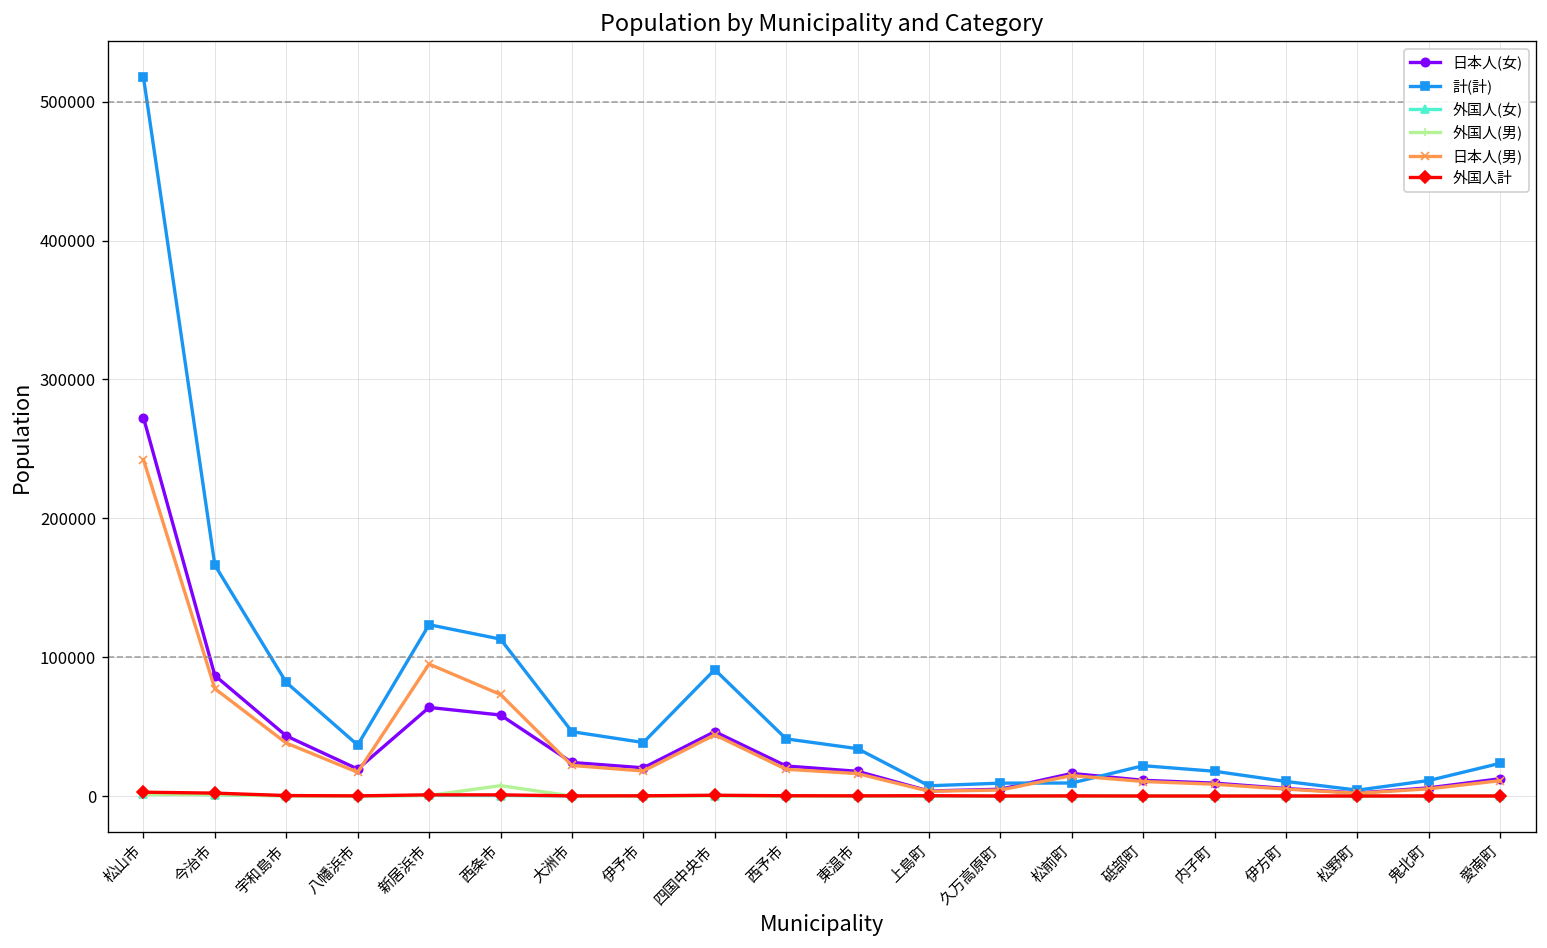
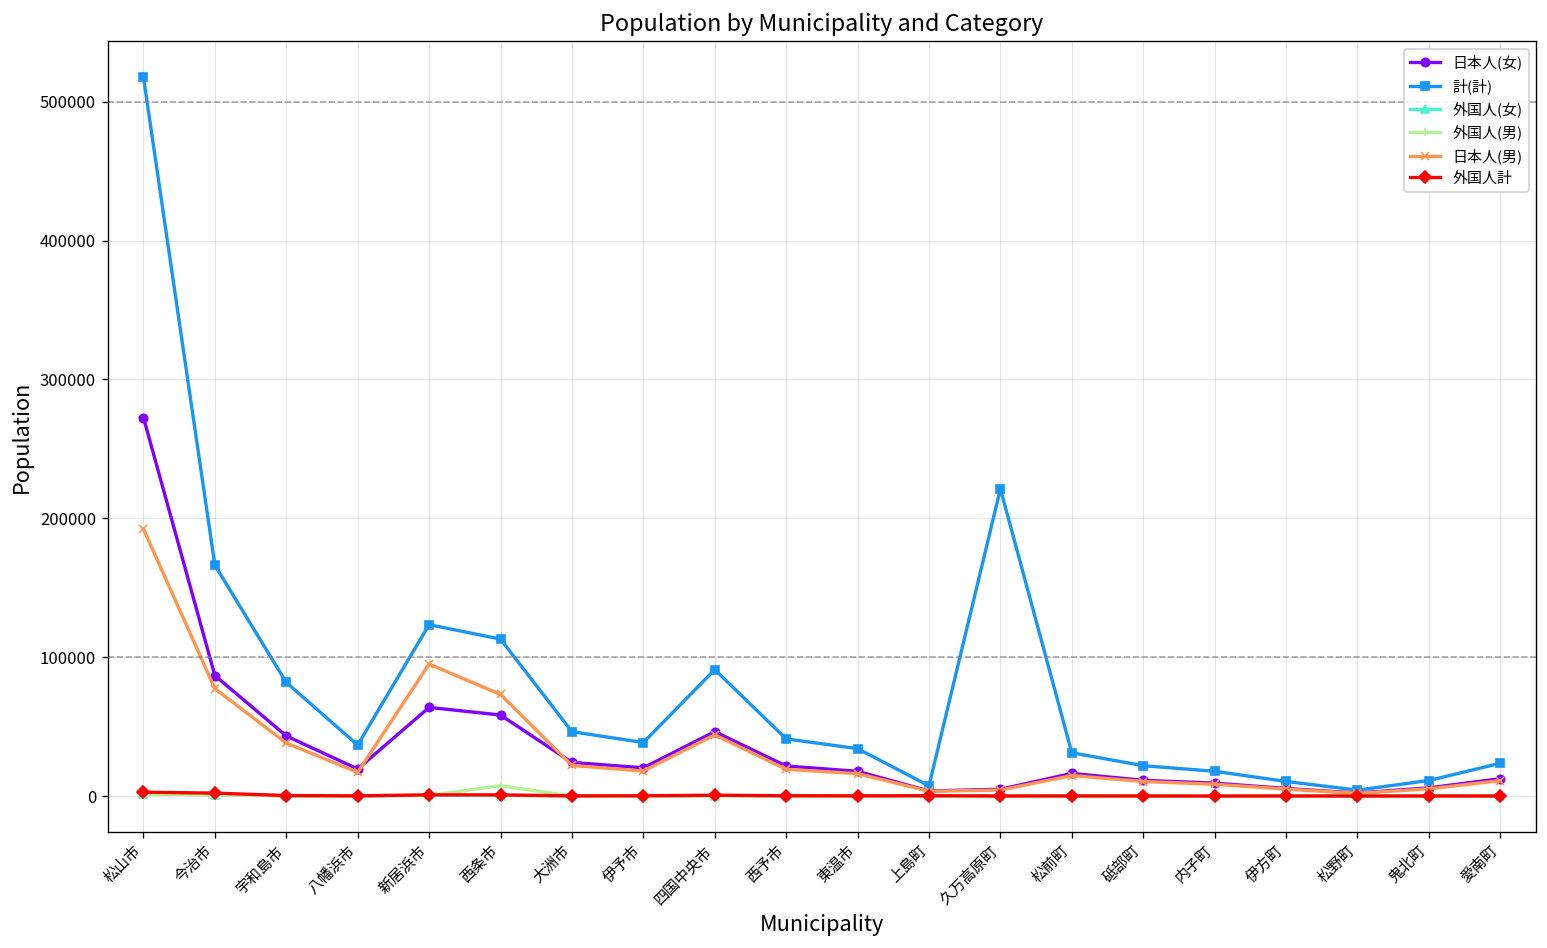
日本人(男), 松山市: 242000 -> 192000
計(計), 久万高原町: 9000 -> 221000
計(計), 松前町: 9000 -> 31000
